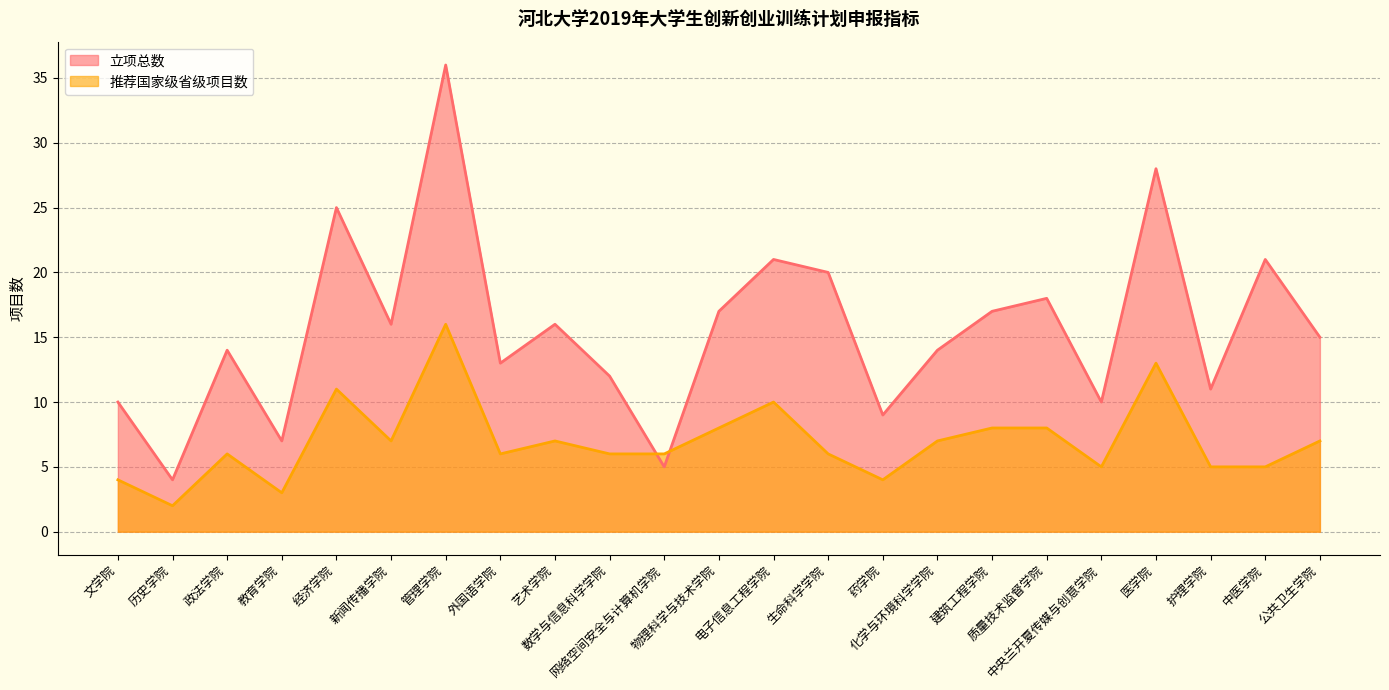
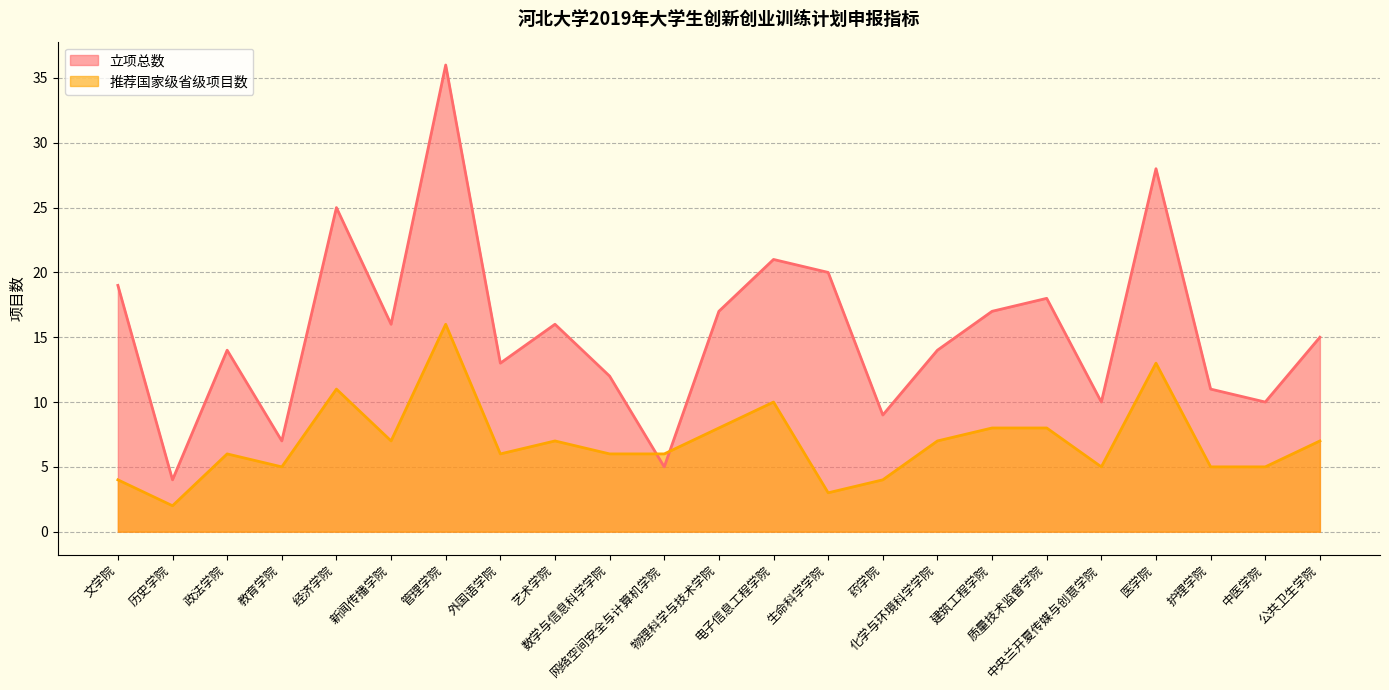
立项总数, 文学院: 10 -> 19
推荐国家级省级项目数, 教育学院: 3 -> 5
推荐国家级省级项目数, 生命科学学院: 6 -> 3
立项总数, 中医学院: 21 -> 10
